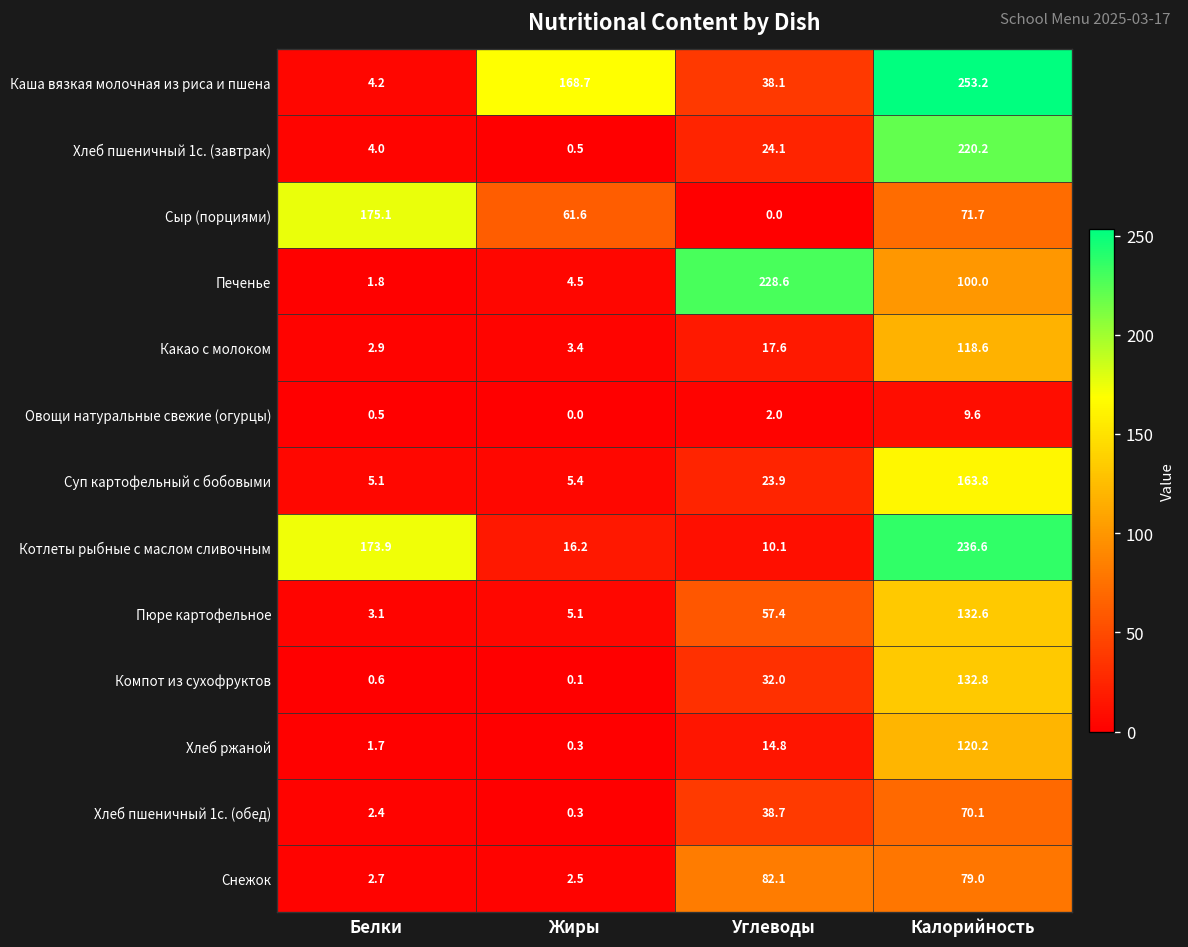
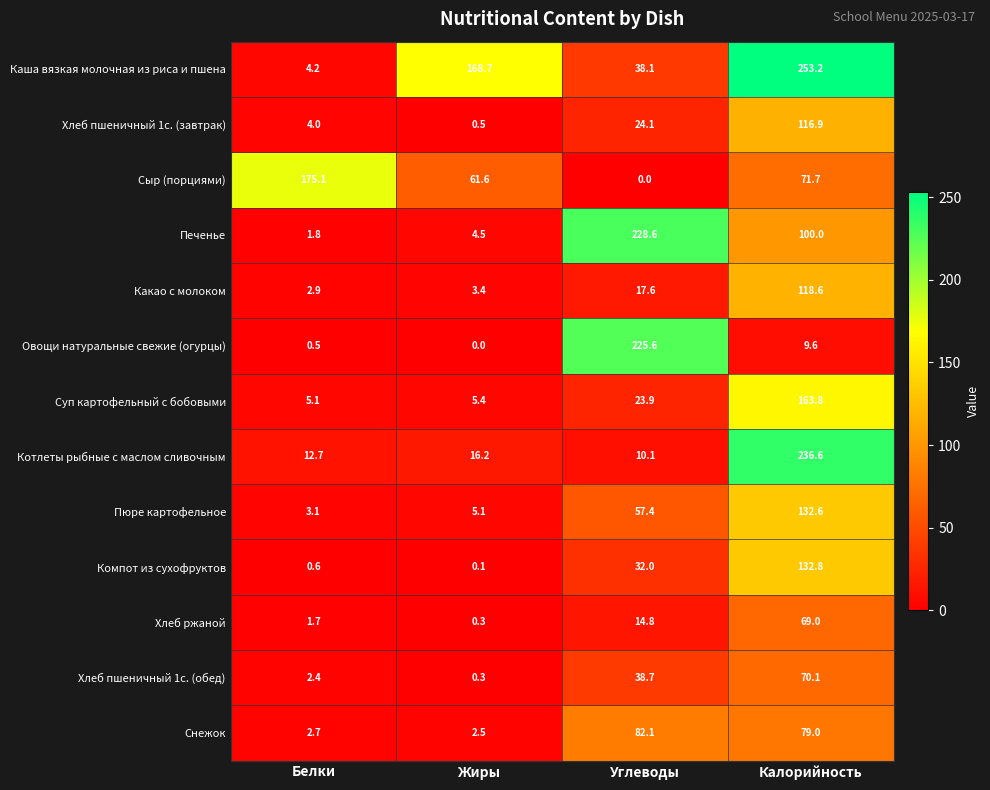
Хлеб пшеничный 1с. (завтрак), Калорийность: 220.2 -> 116.9
Овощи натуральные свежие (огурцы), Углеводы: 2.0 -> 225.6
Котлеты рыбные с маслом сливочным, Белки: 173.9 -> 12.7
Хлеб ржаной, Калорийность: 120.2 -> 69.0
